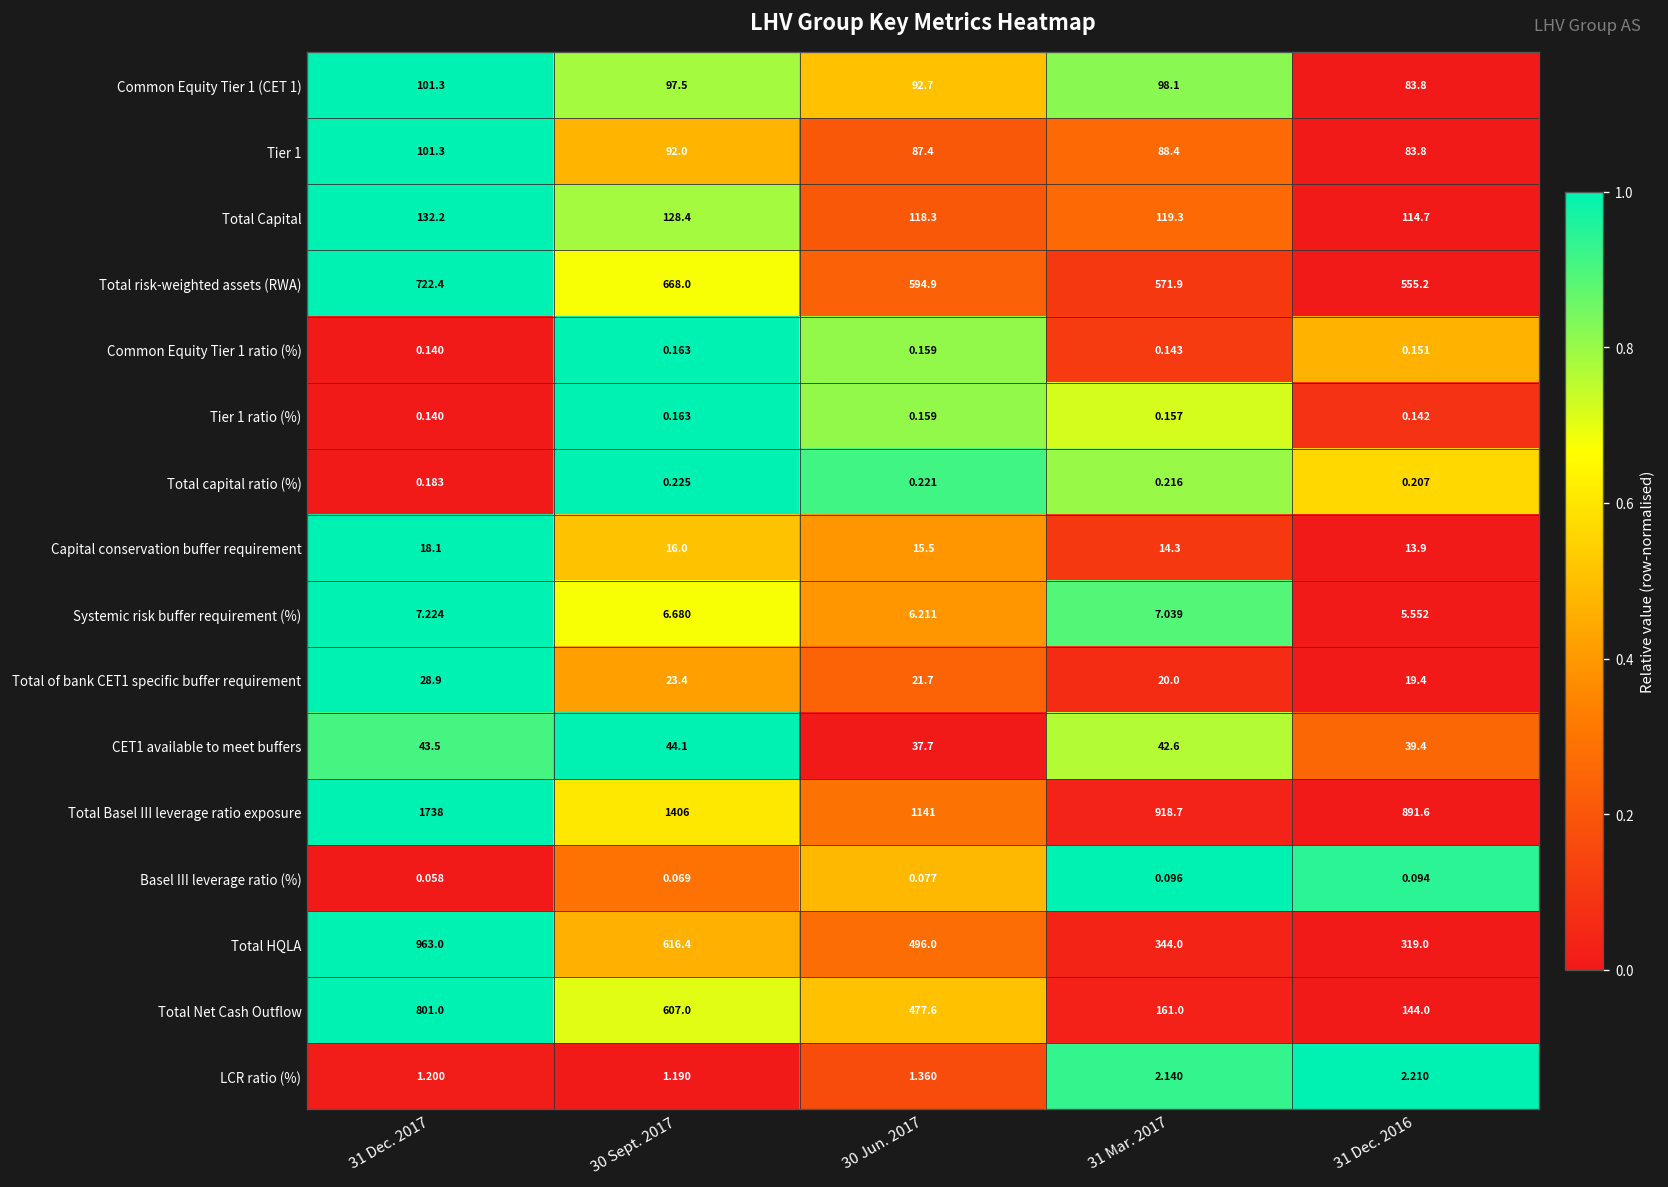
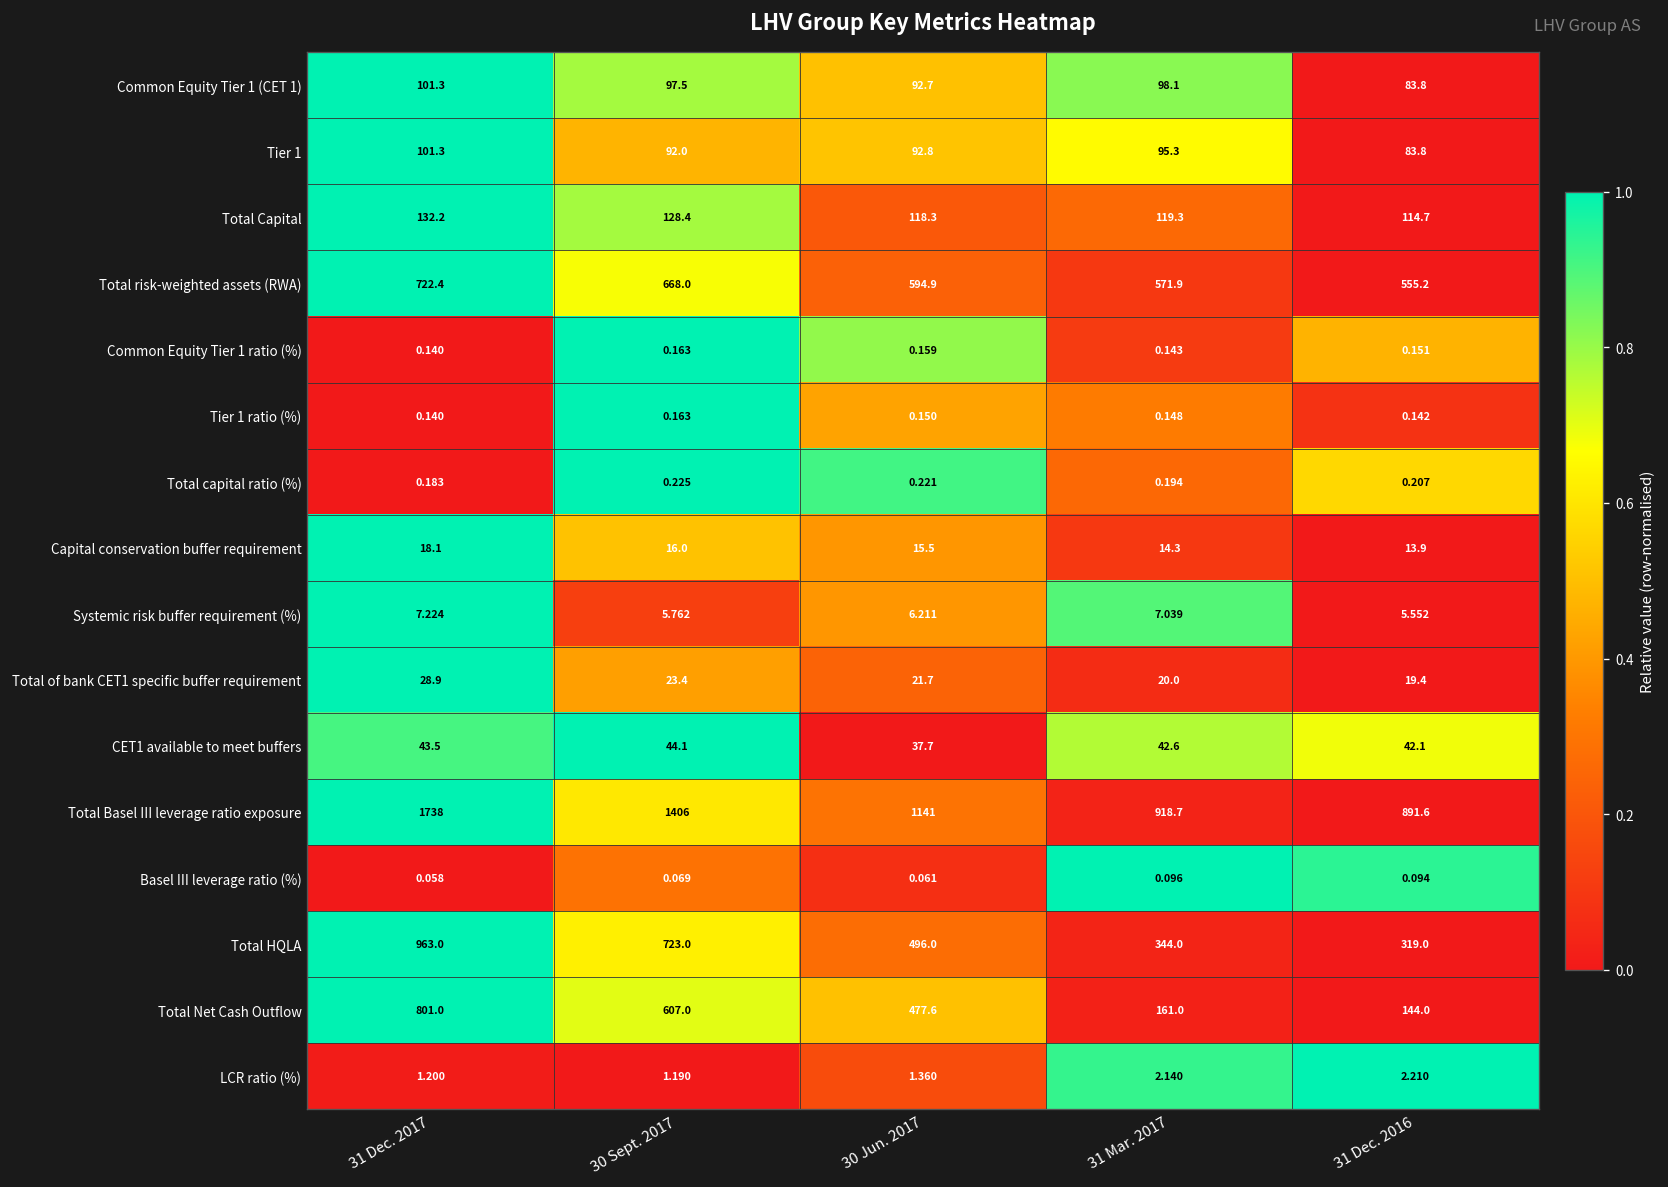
Tier 1, 30 Jun. 2017: 87.4 -> 92.8
Tier 1, 31 Mar. 2017: 88.4 -> 95.3
Tier 1 ratio (%), 30 Jun. 2017: 0.159 -> 0.150
Tier 1 ratio (%), 31 Mar. 2017: 0.157 -> 0.148
Total capital ratio (%), 31 Mar. 2017: 0.216 -> 0.194
Systemic risk buffer requirement (%), 30 Sept. 2017: 6.680 -> 5.762
CET1 available to meet buffers, 31 Dec. 2016: 39.4 -> 42.1
Basel III leverage ratio (%), 30 Jun. 2017: 0.077 -> 0.061
Total HQLA, 30 Sept. 2017: 616.4 -> 723.0
